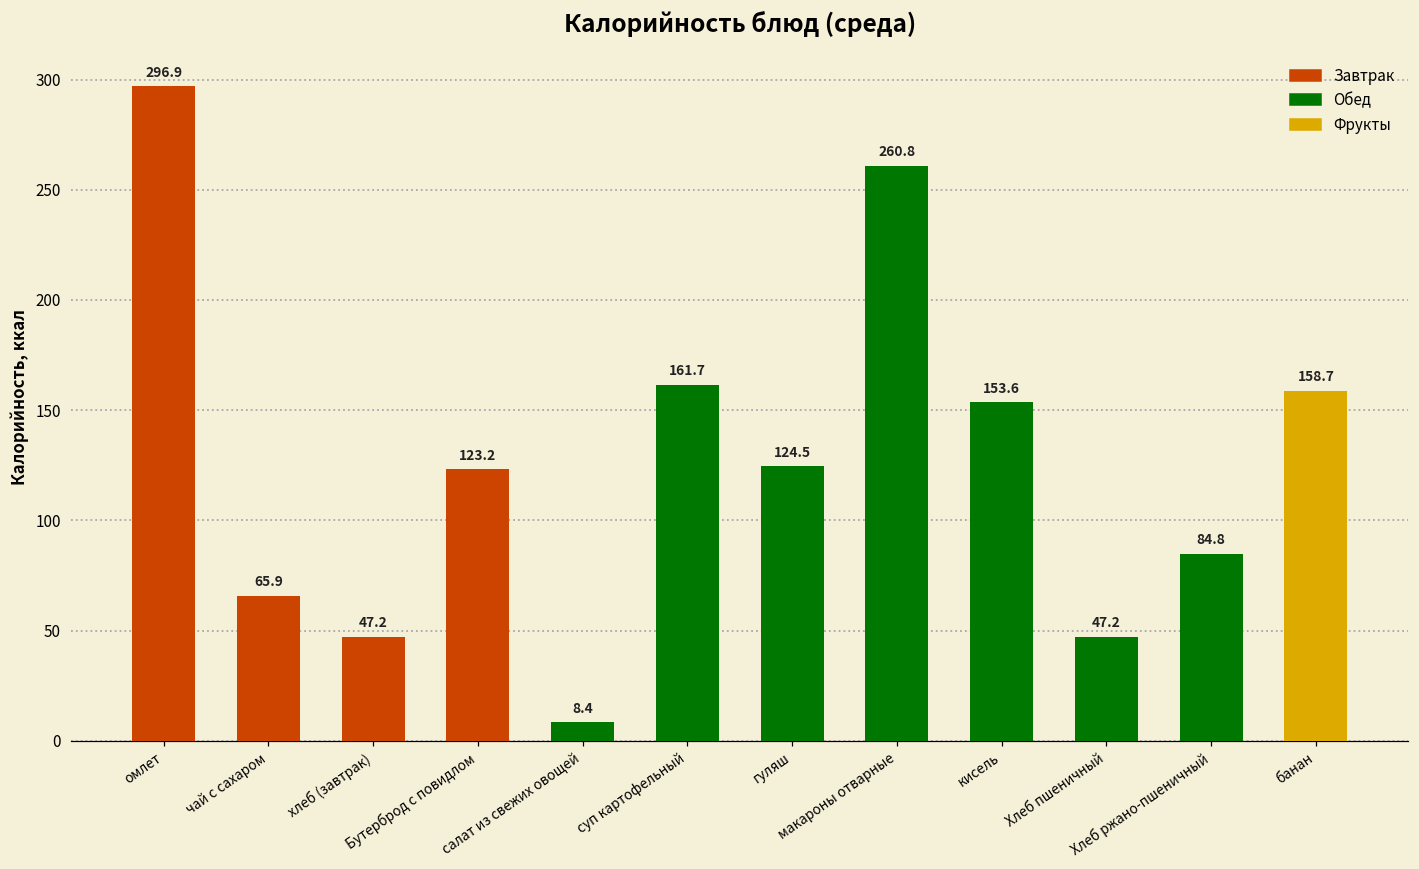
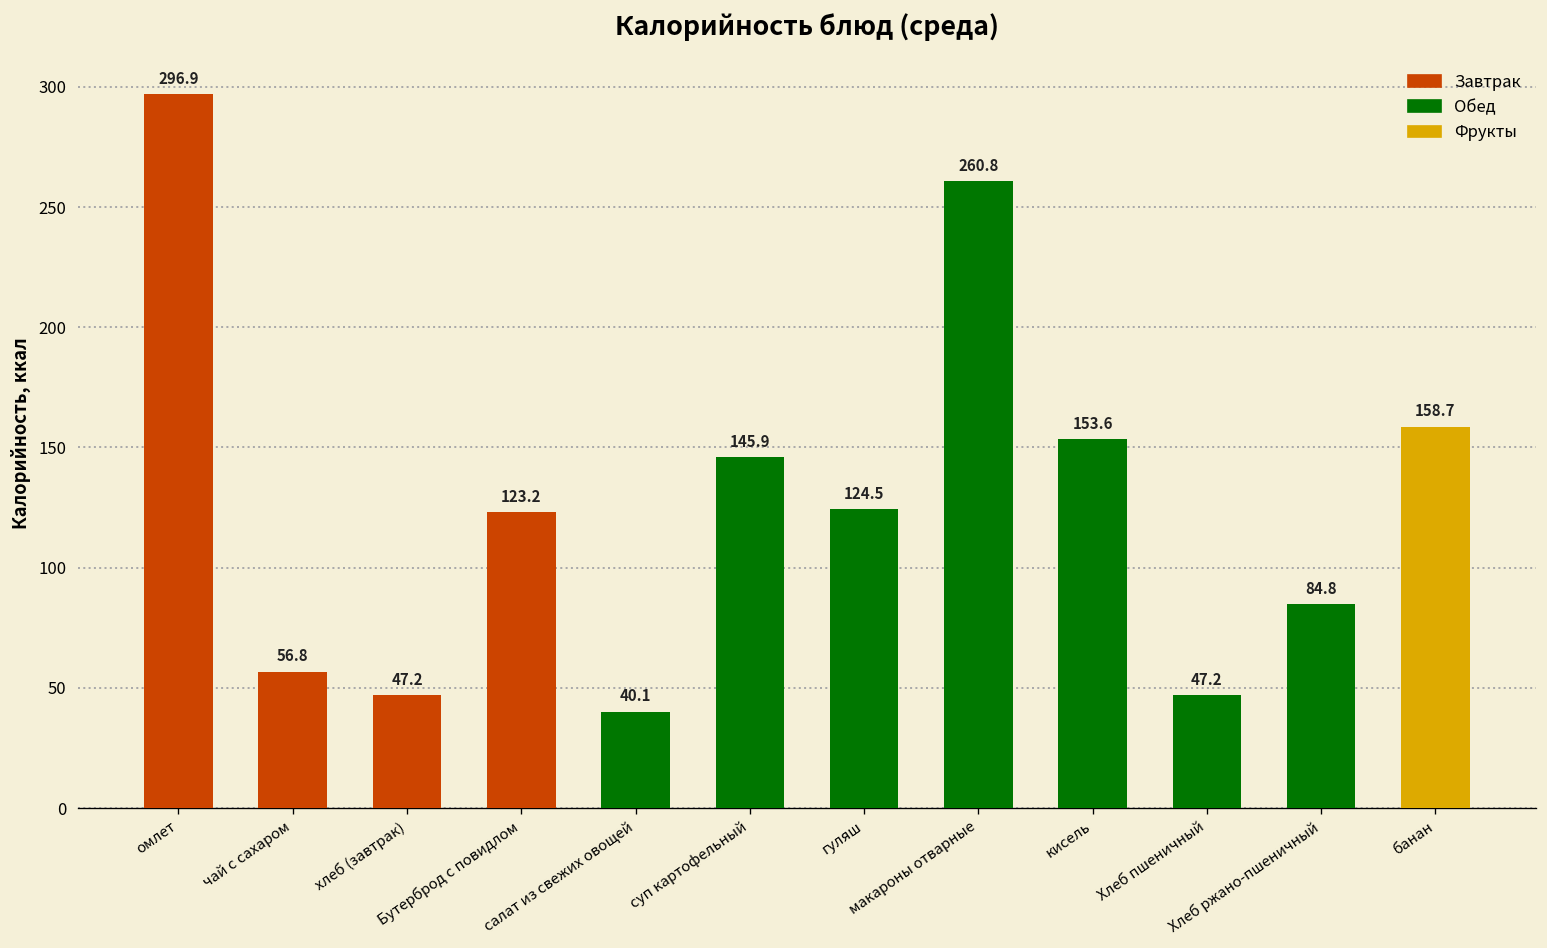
чай с сахаром: 65.9 -> 56.8
салат из свежих овощей: 8.4 -> 40.1
суп картофельный: 161.7 -> 145.9
